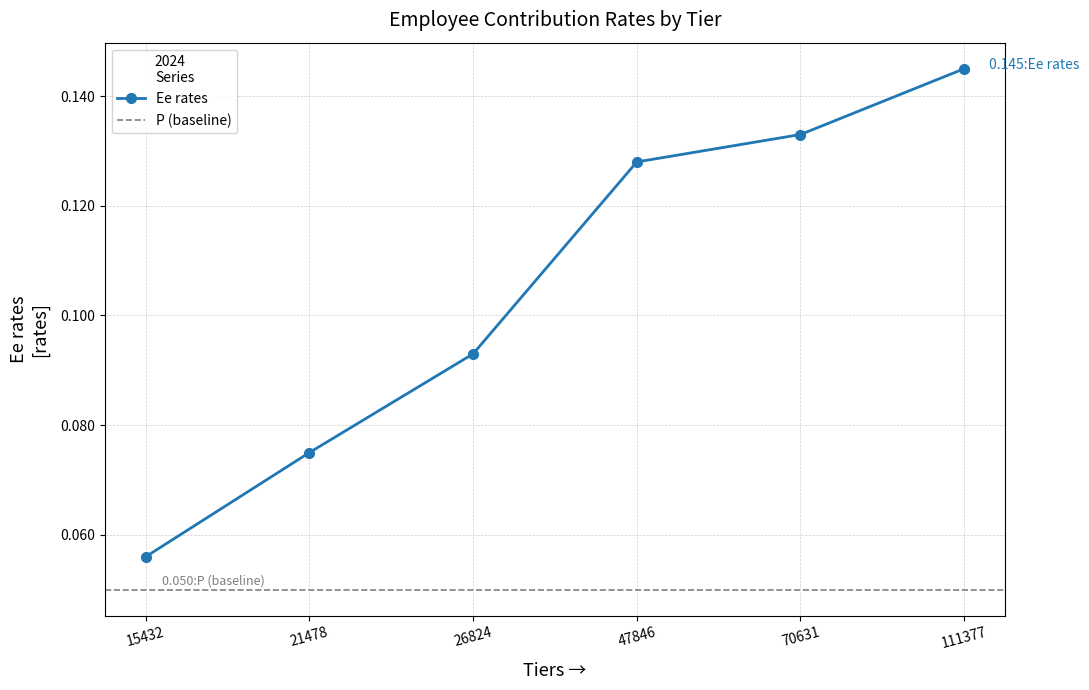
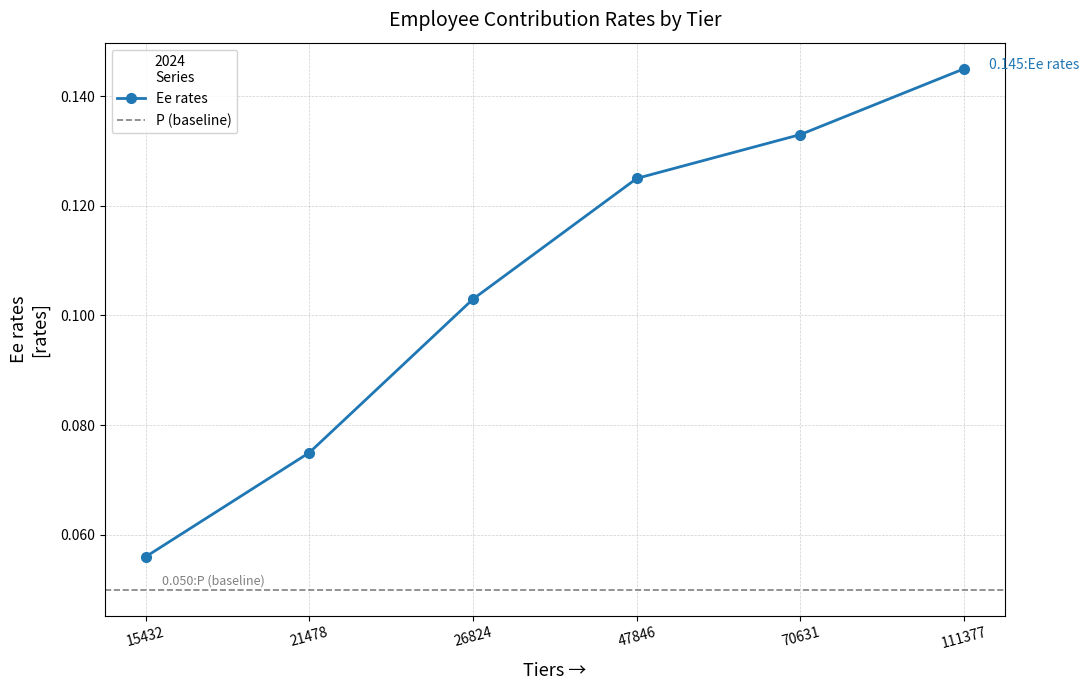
26824: 0.093 -> 0.103
47846: 0.128 -> 0.125
